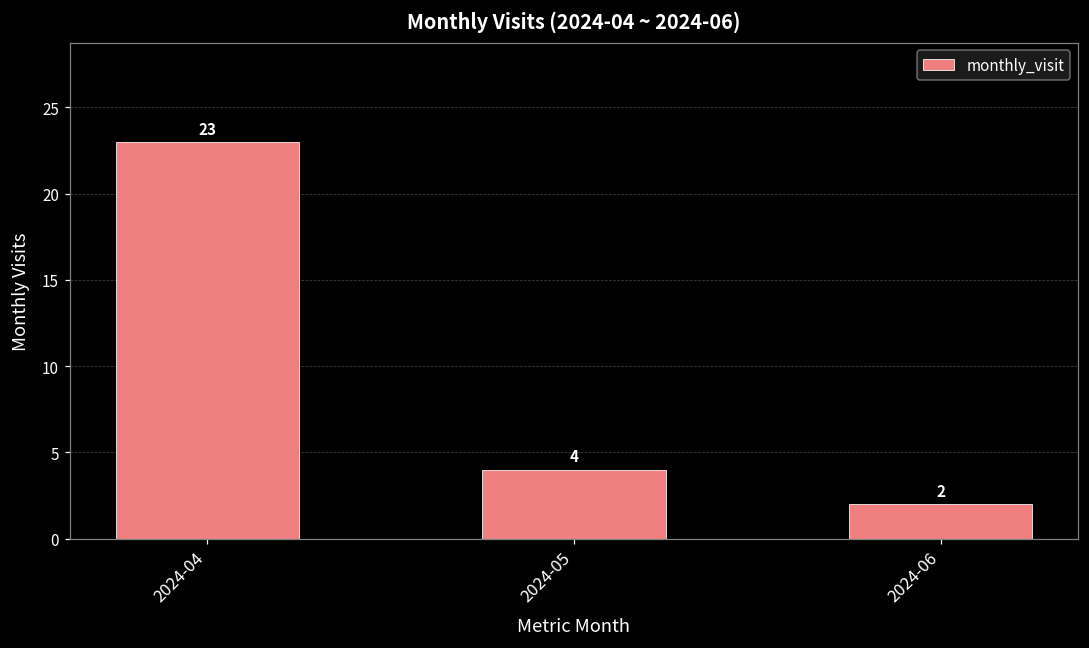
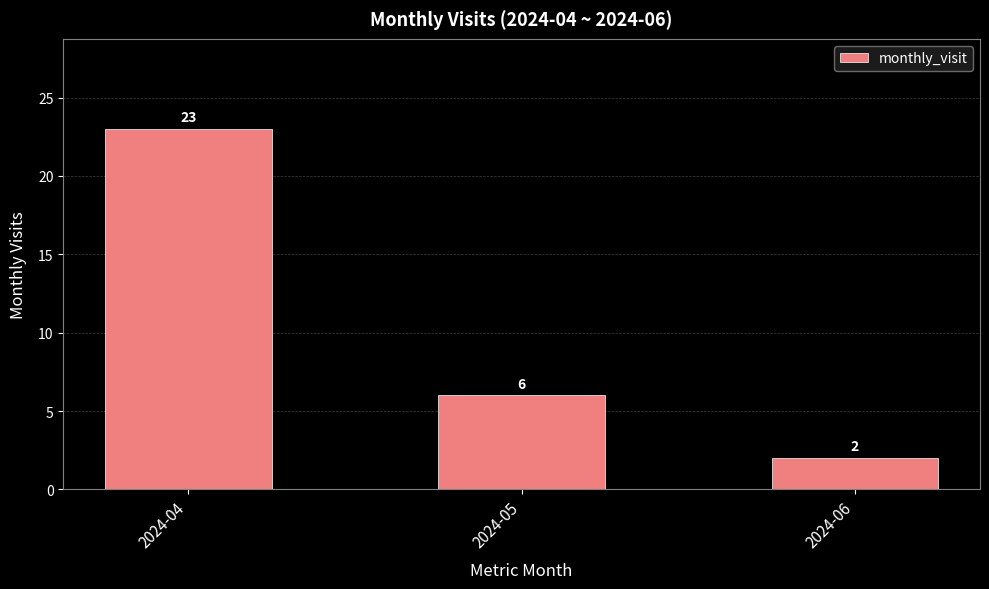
2024-05: 4 -> 6
